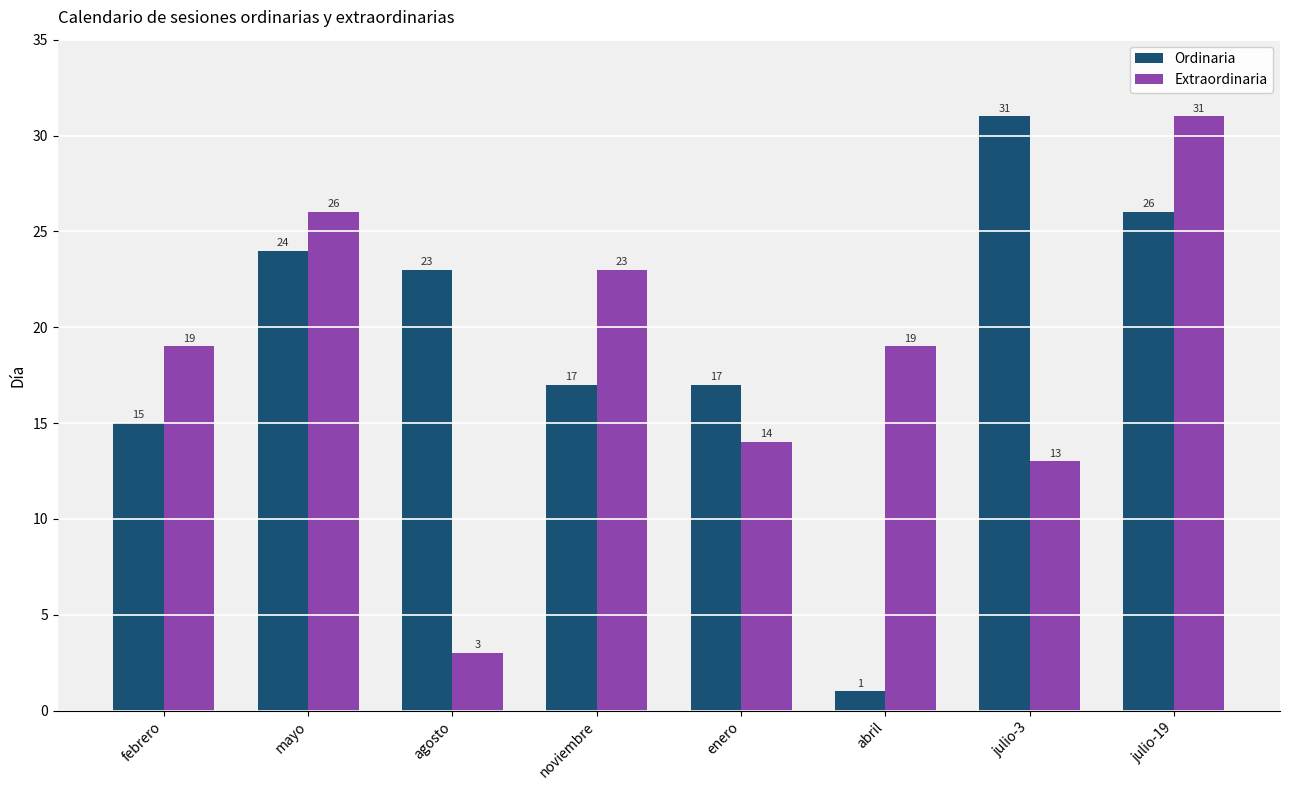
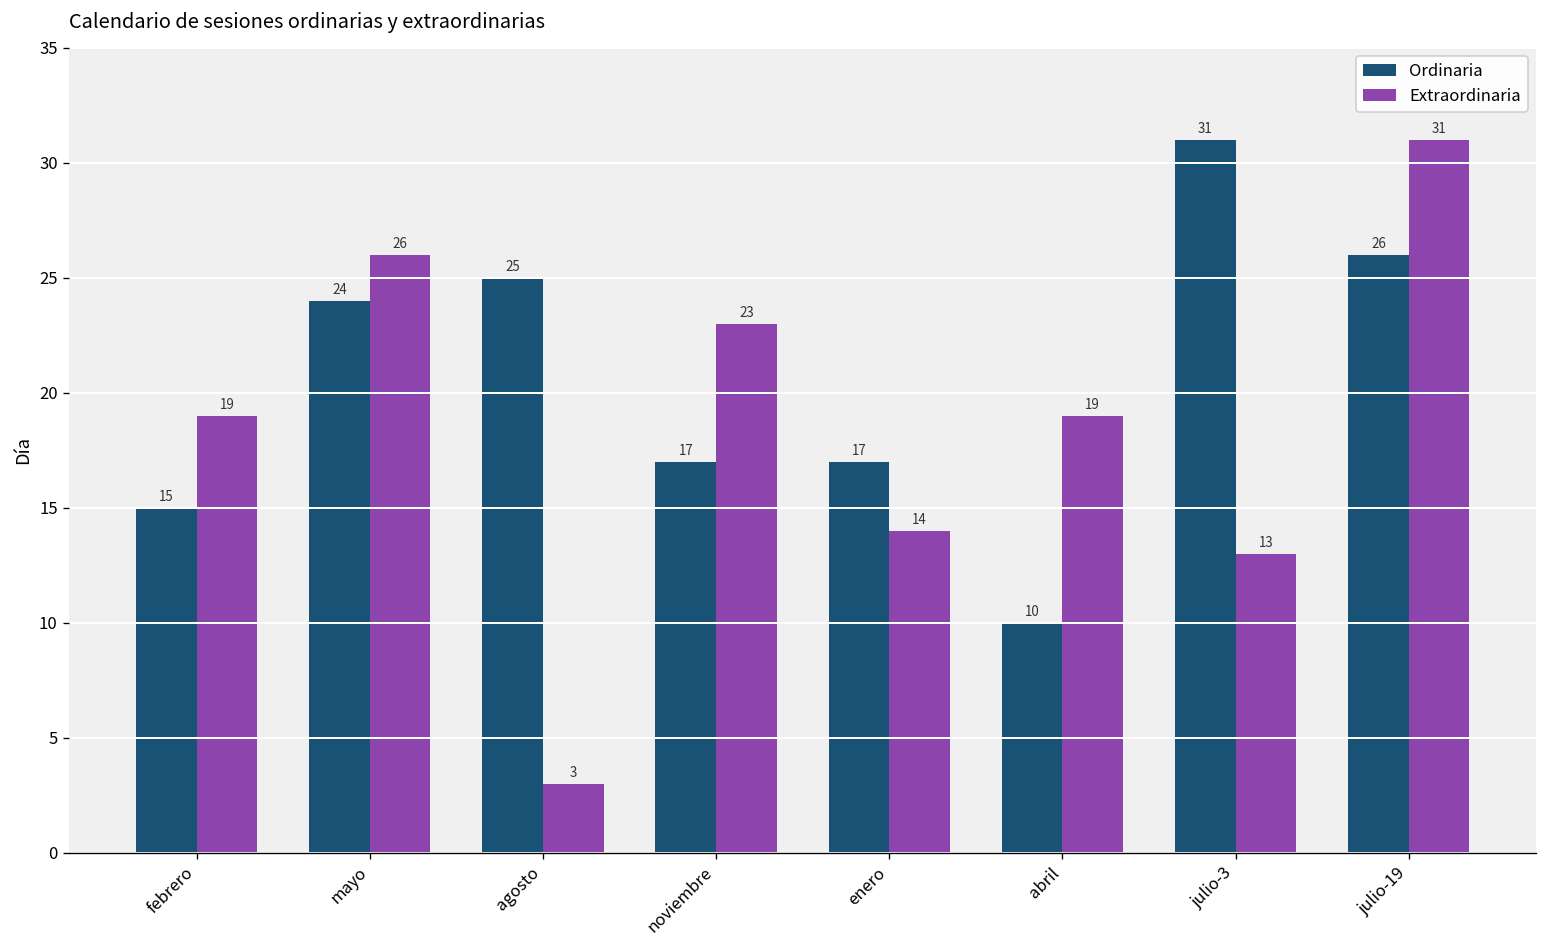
Ordinaria, agosto: 23 -> 25
Ordinaria, abril: 1 -> 10
